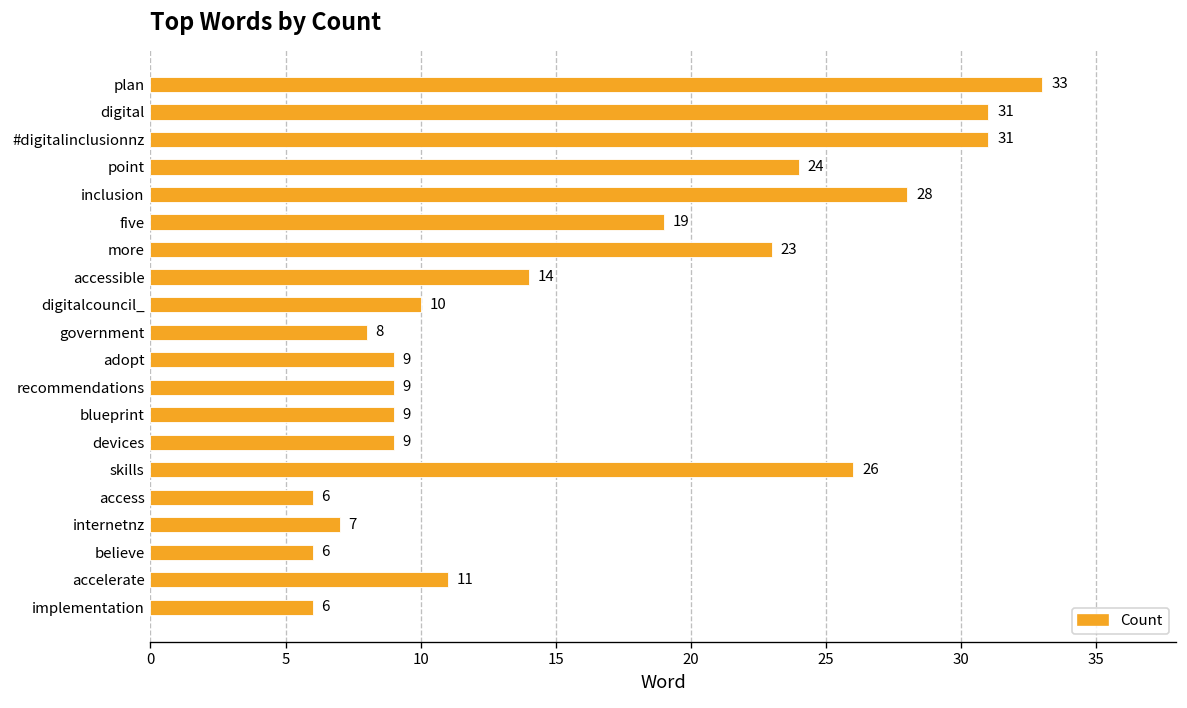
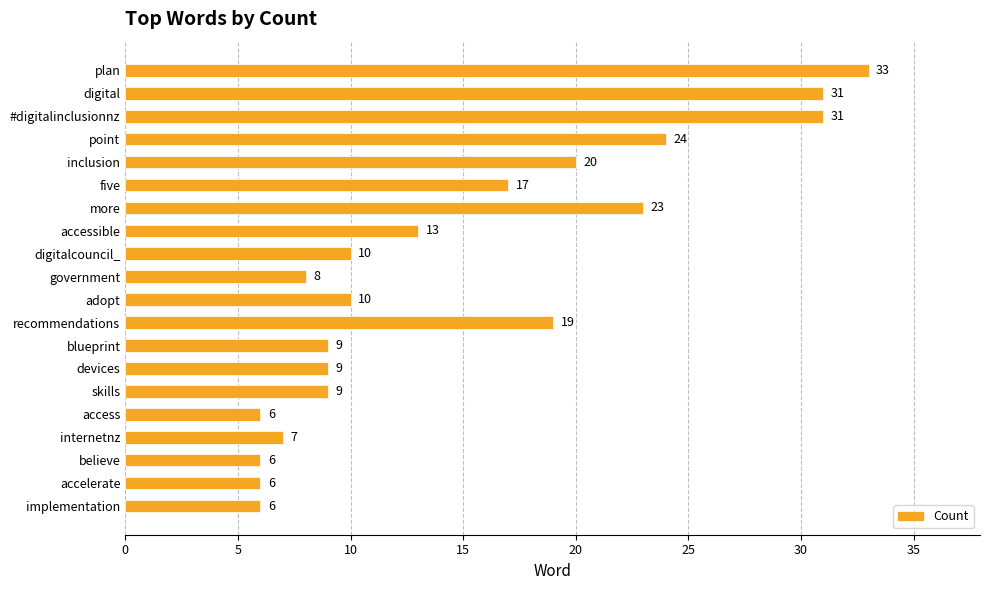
inclusion: 28 -> 20
five: 19 -> 17
accessible: 14 -> 13
adopt: 9 -> 10
recommendations: 9 -> 19
skills: 26 -> 9
accelerate: 11 -> 6
